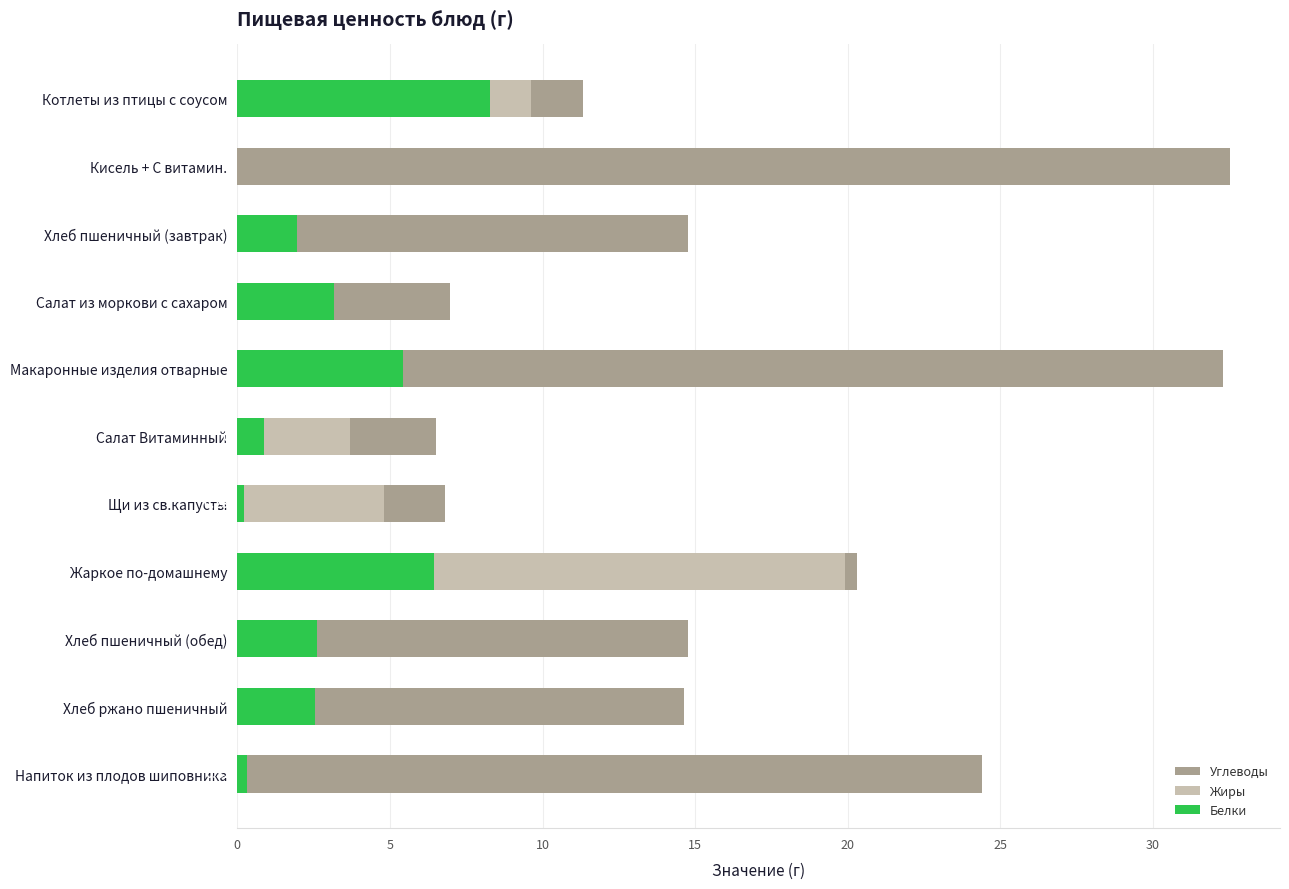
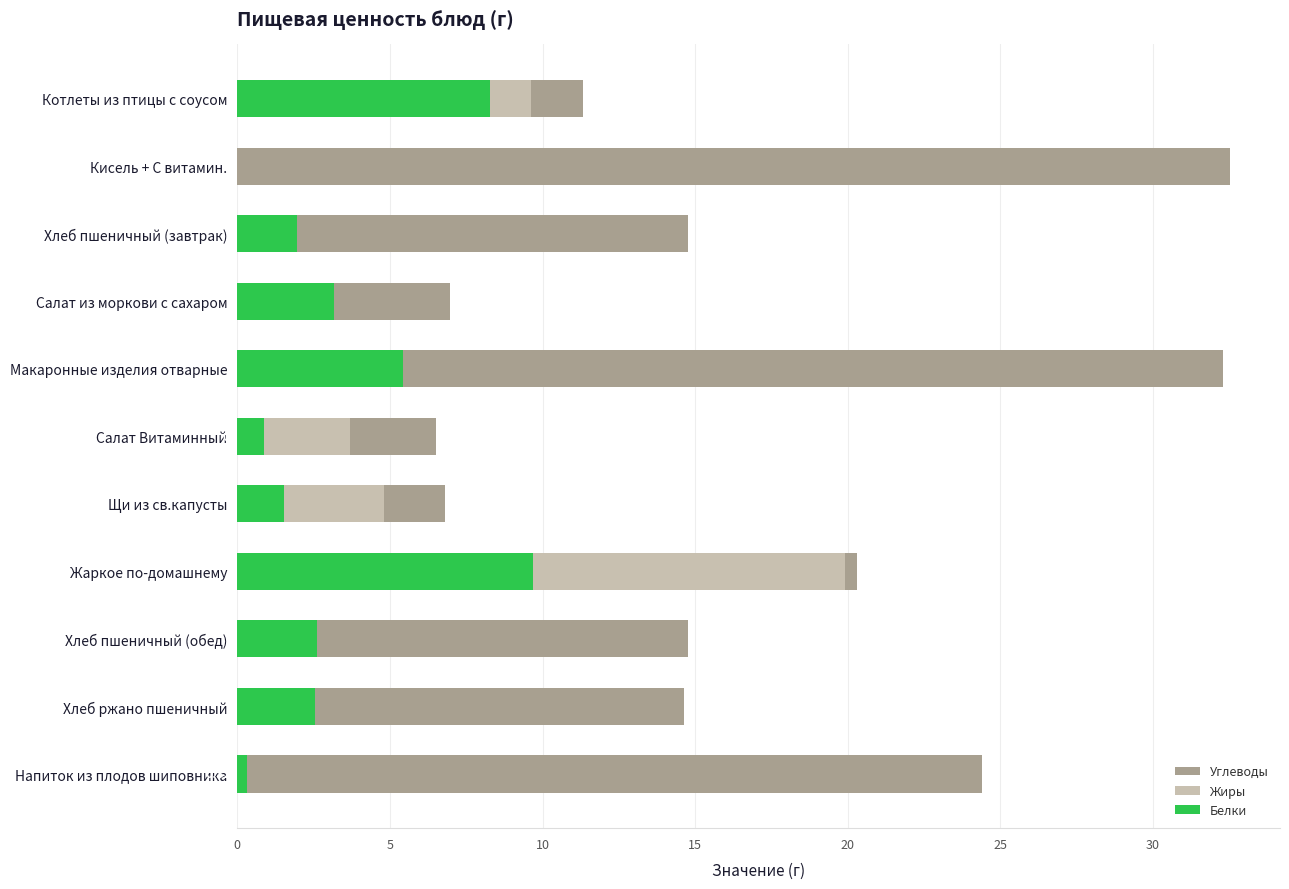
Белки, Щи из св.капусты: 0.2 -> 1.5
Белки, Жаркое по-домашнему: 6.5 -> 9.7
